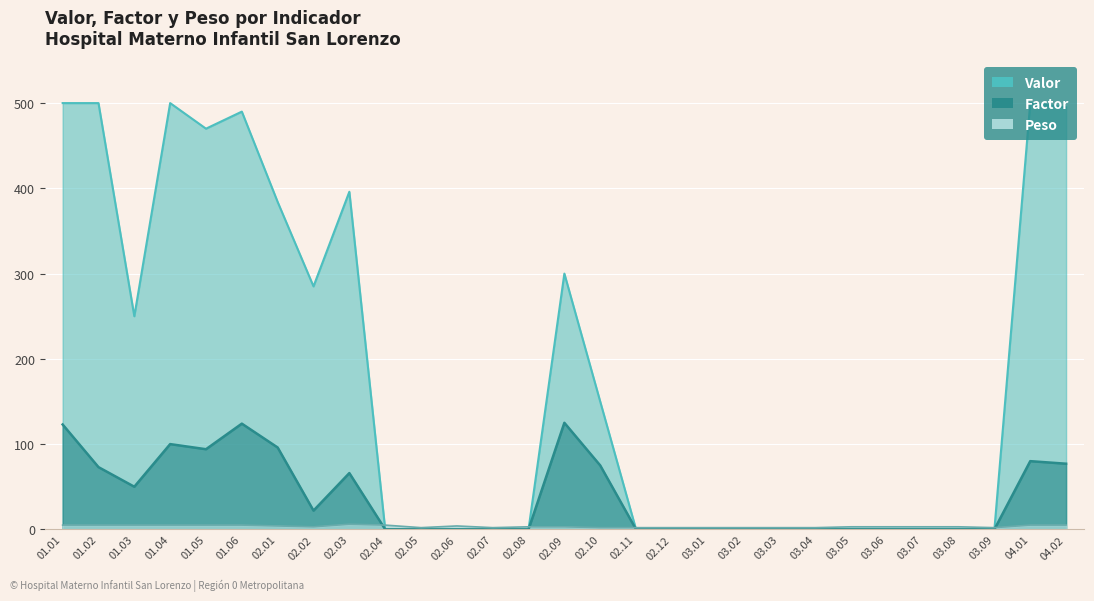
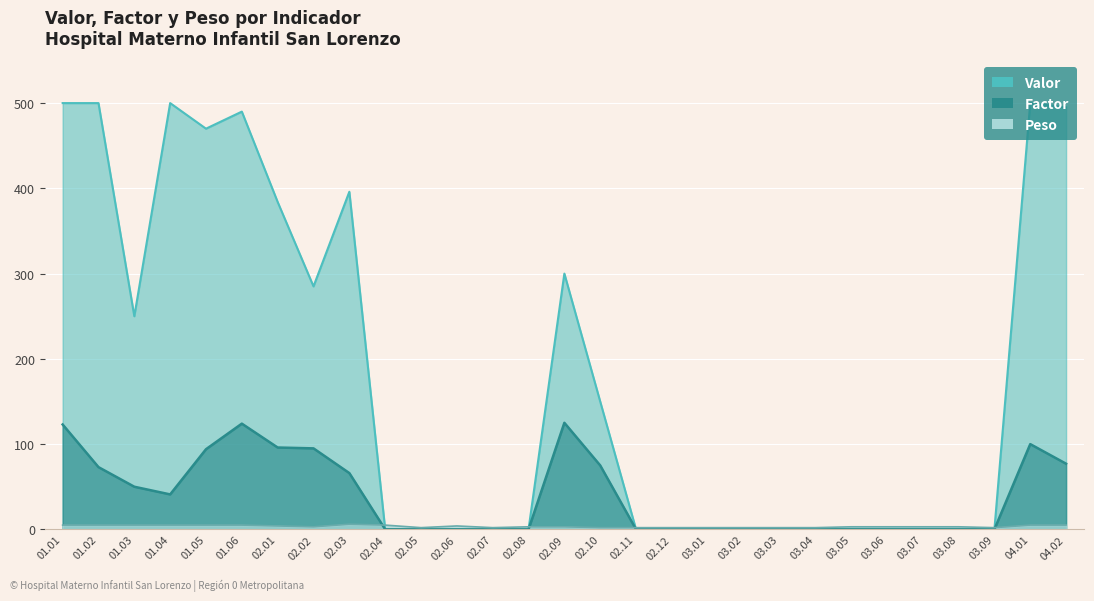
Factor, 01.04: 100 -> 40
Factor, 02.02: 20 -> 100
Factor, 04.01: 80 -> 100
